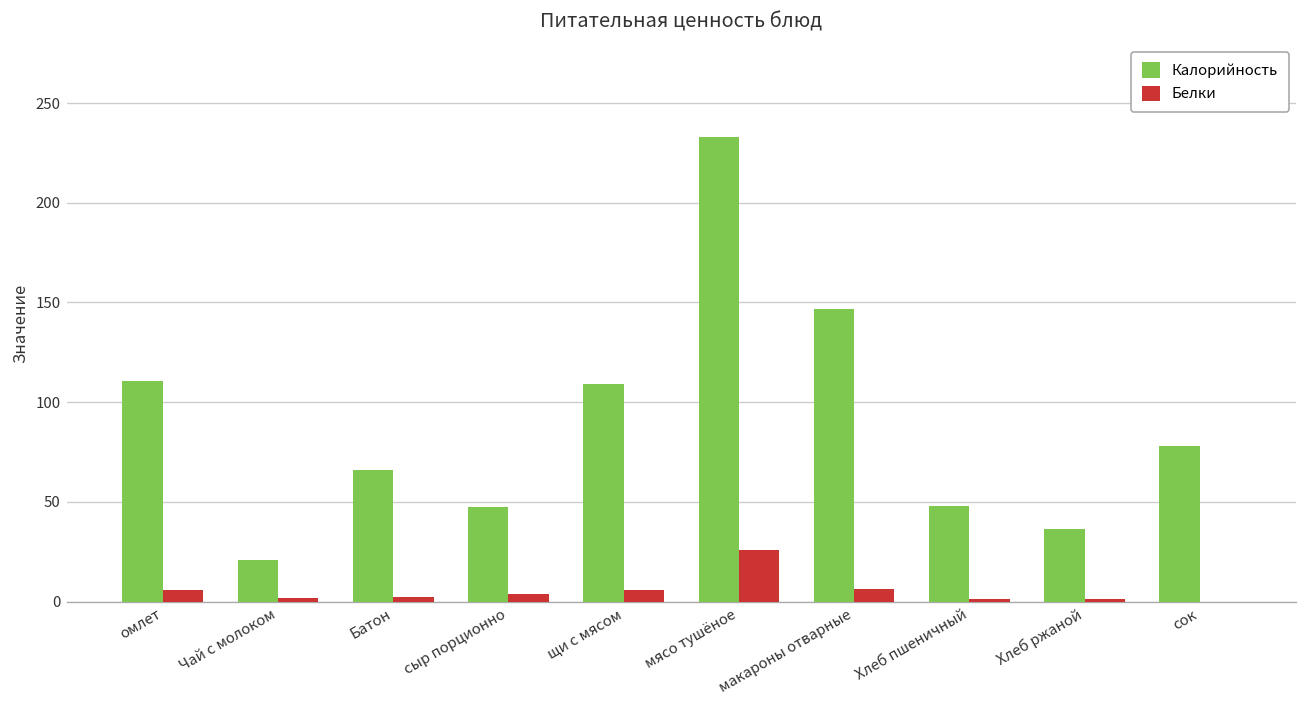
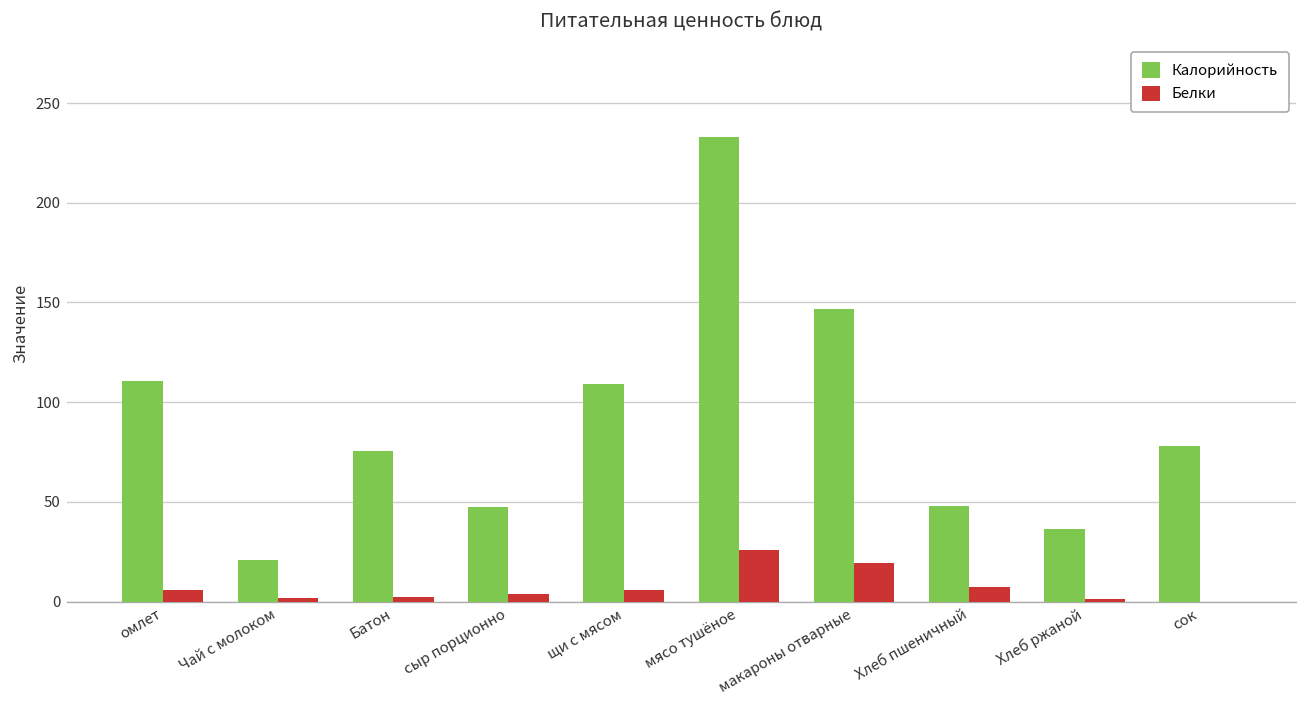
Калорийность, Батон: 66 -> 76
Белки, макароны отварные: 6 -> 19
Белки, Хлеб пшеничный: 1 -> 7
